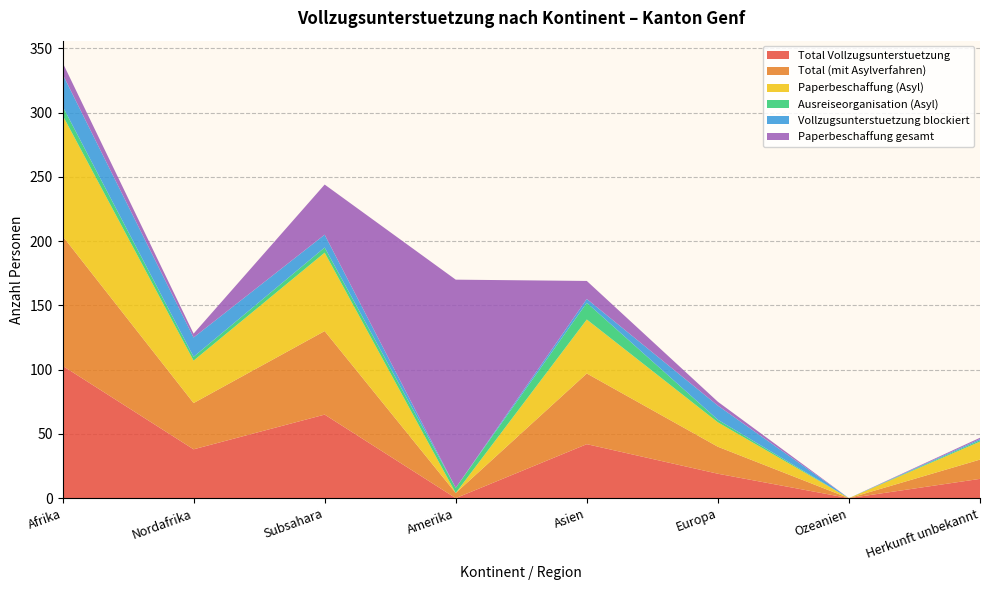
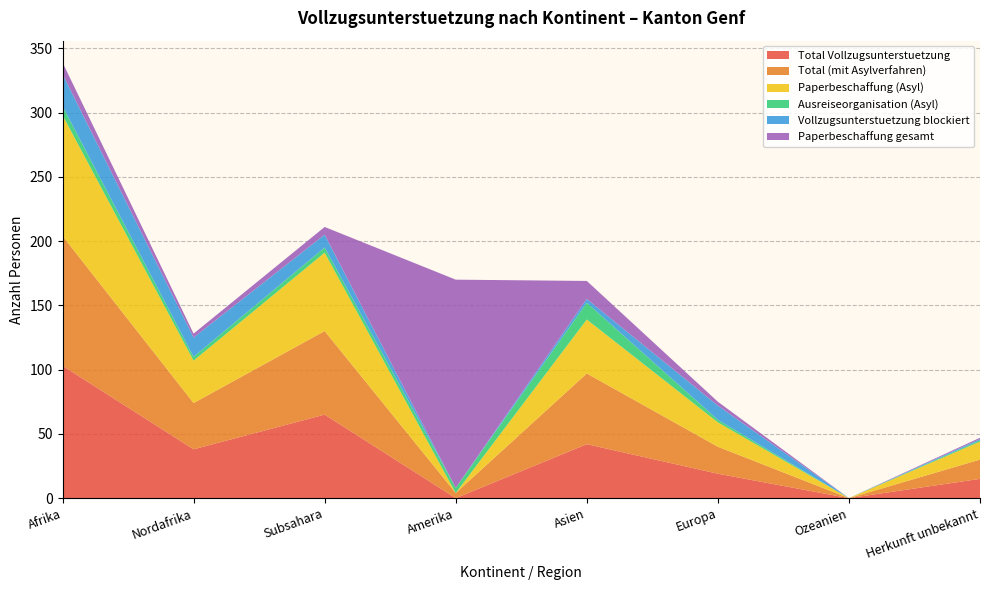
Paperbeschaffung gesamt, Subsahara: 39 -> 6
